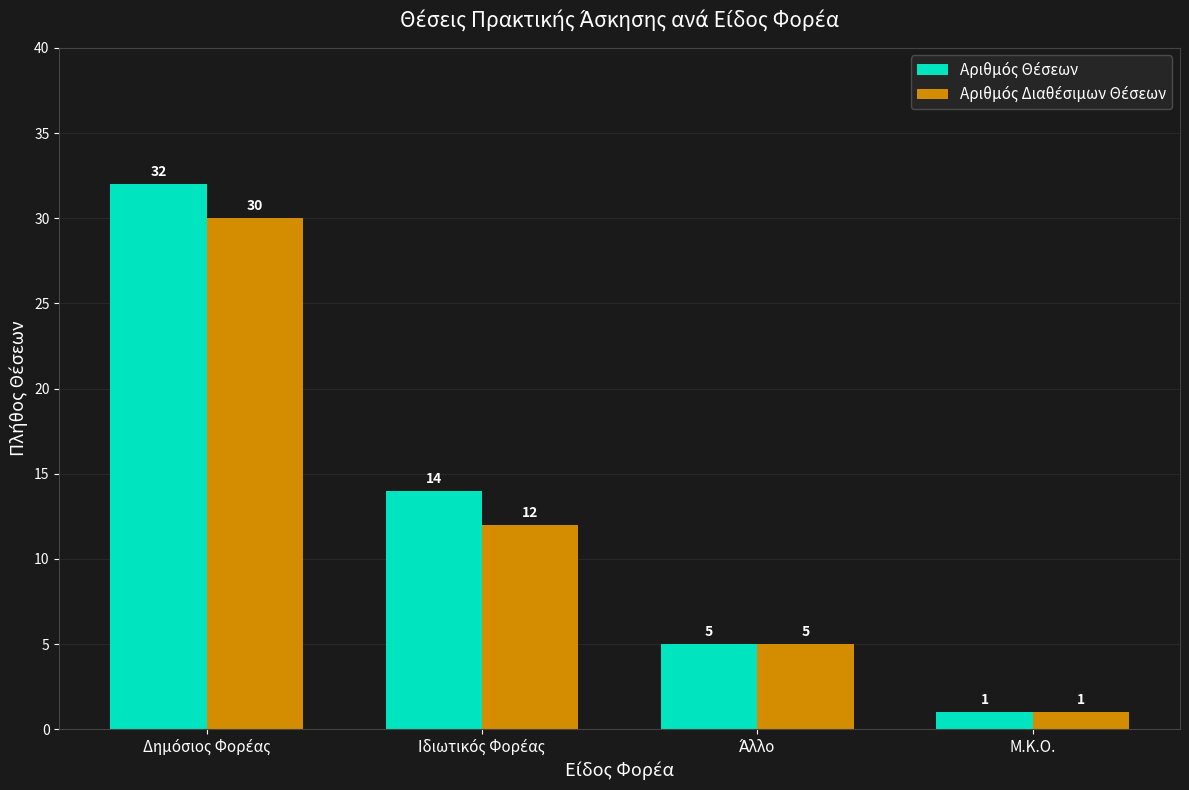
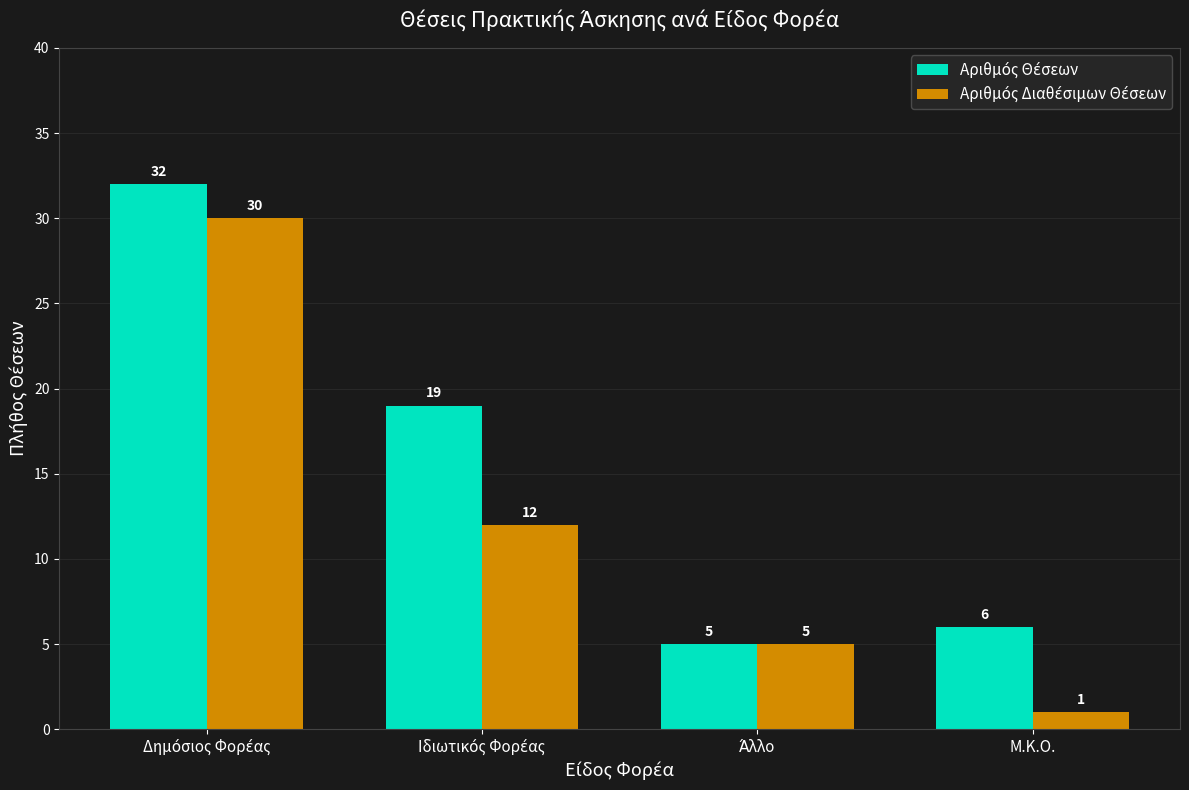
Αριθμός Θέσεων, Ιδιωτικός Φορέας: 14 -> 19
Αριθμός Θέσεων, Μ.Κ.Ο.: 1 -> 6
